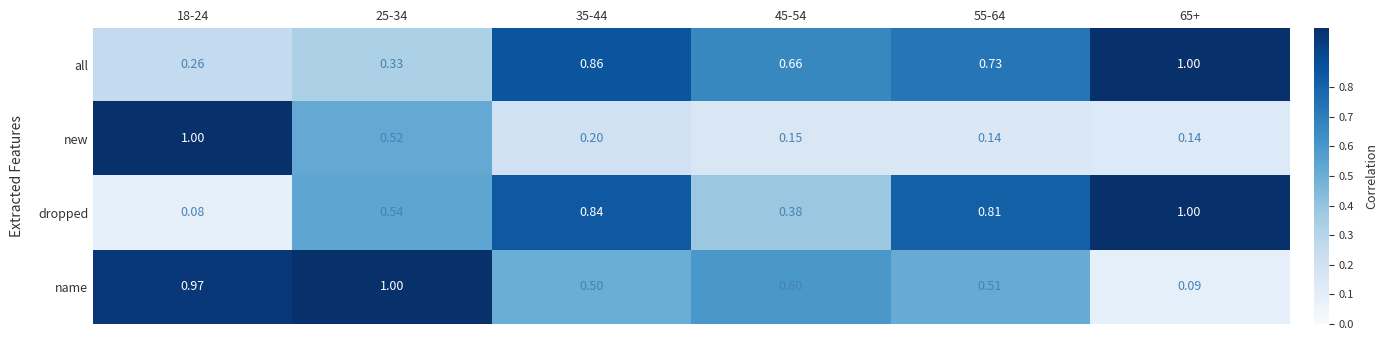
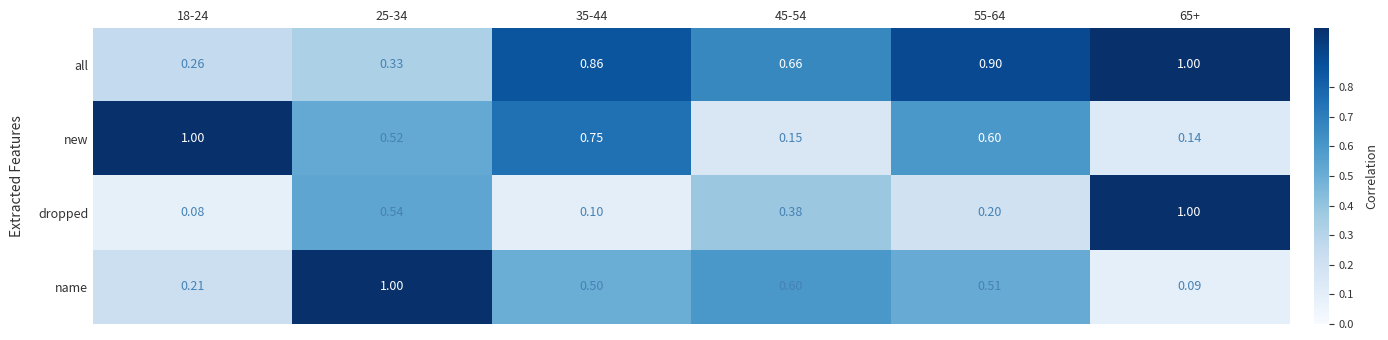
all, 55-64: 0.73 -> 0.90
new, 35-44: 0.20 -> 0.75
new, 55-64: 0.14 -> 0.60
dropped, 35-44: 0.84 -> 0.10
dropped, 55-64: 0.81 -> 0.20
name, 18-24: 0.97 -> 0.21
